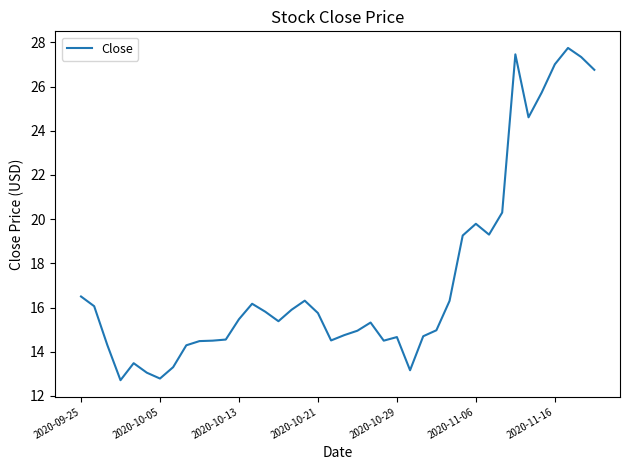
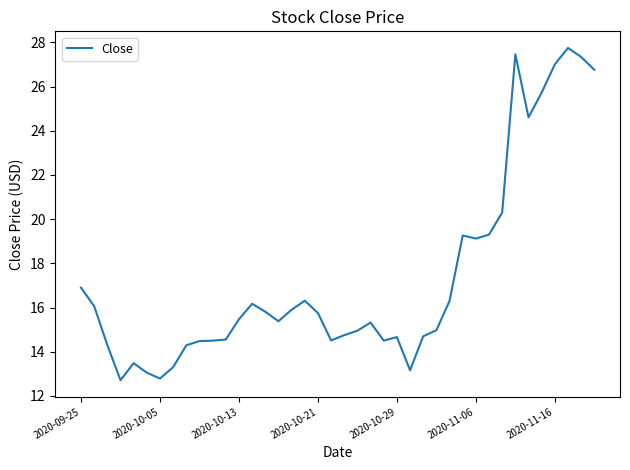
2020-09-25: 16.5 -> 16.9
2020-11-06: 19.8 -> 19.1
